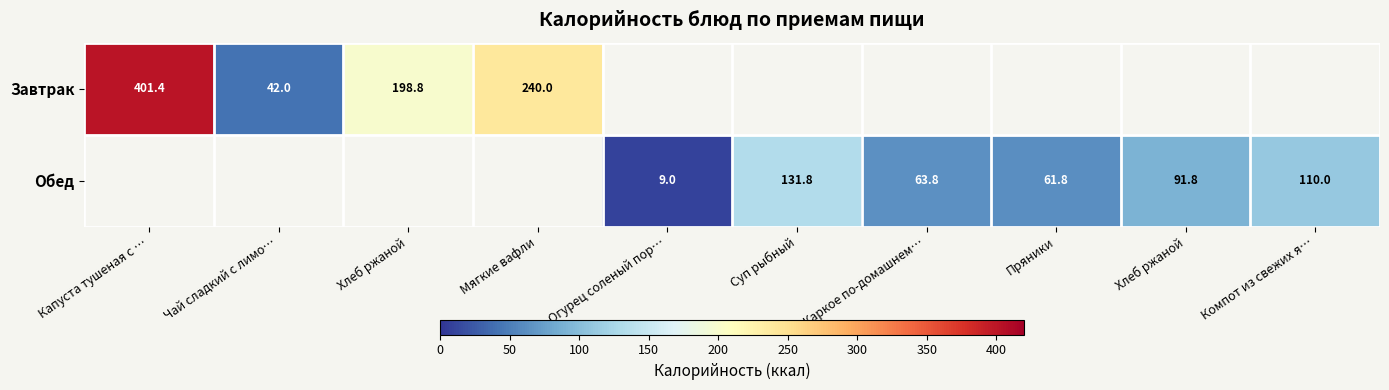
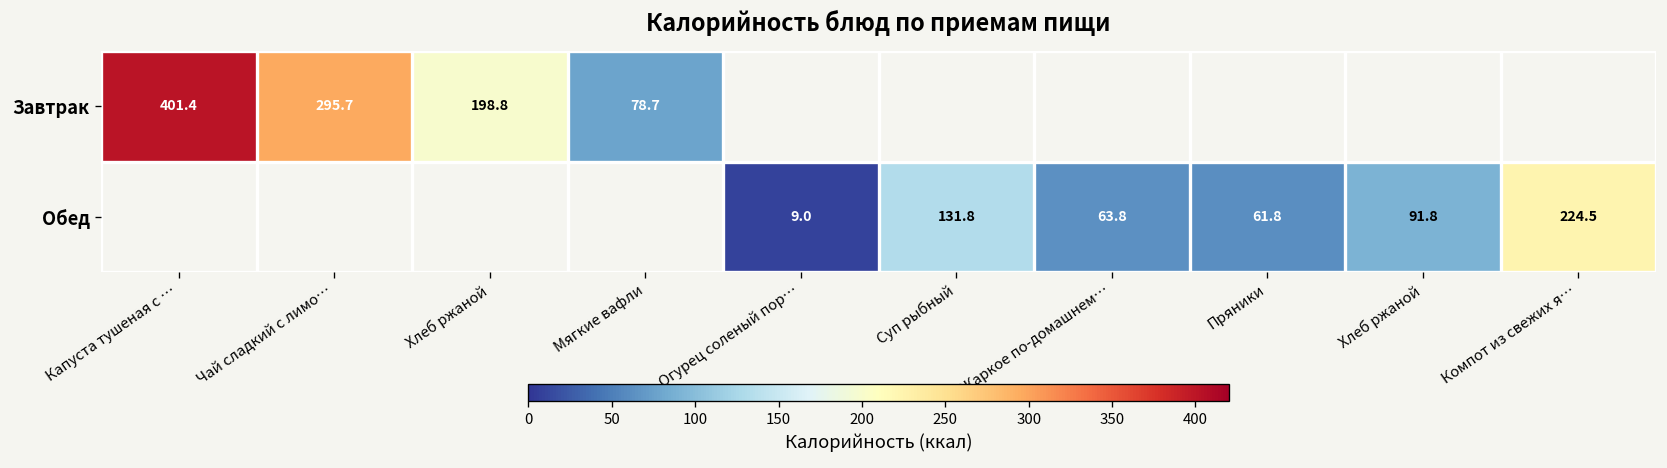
Завтрак, Чай сладкий с лимо…: 42.0 -> 295.7
Завтрак, Мягкие вафли: 240.0 -> 78.7
Обед, Компот из свежих я…: 110.0 -> 224.5
